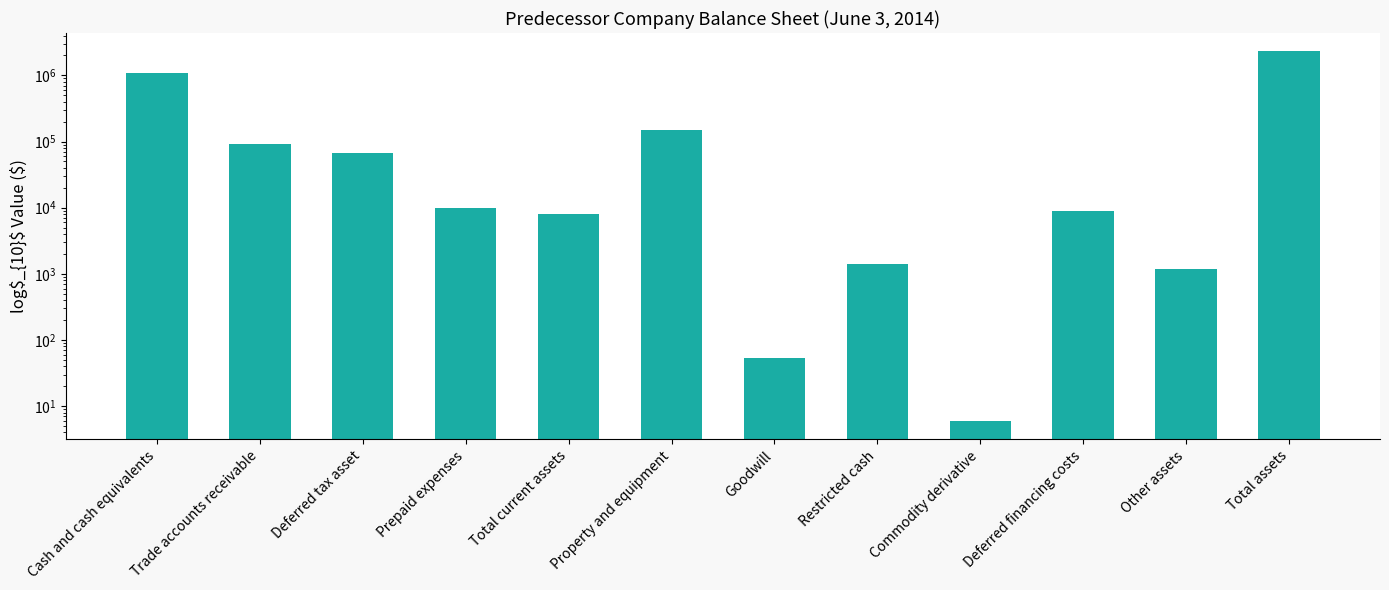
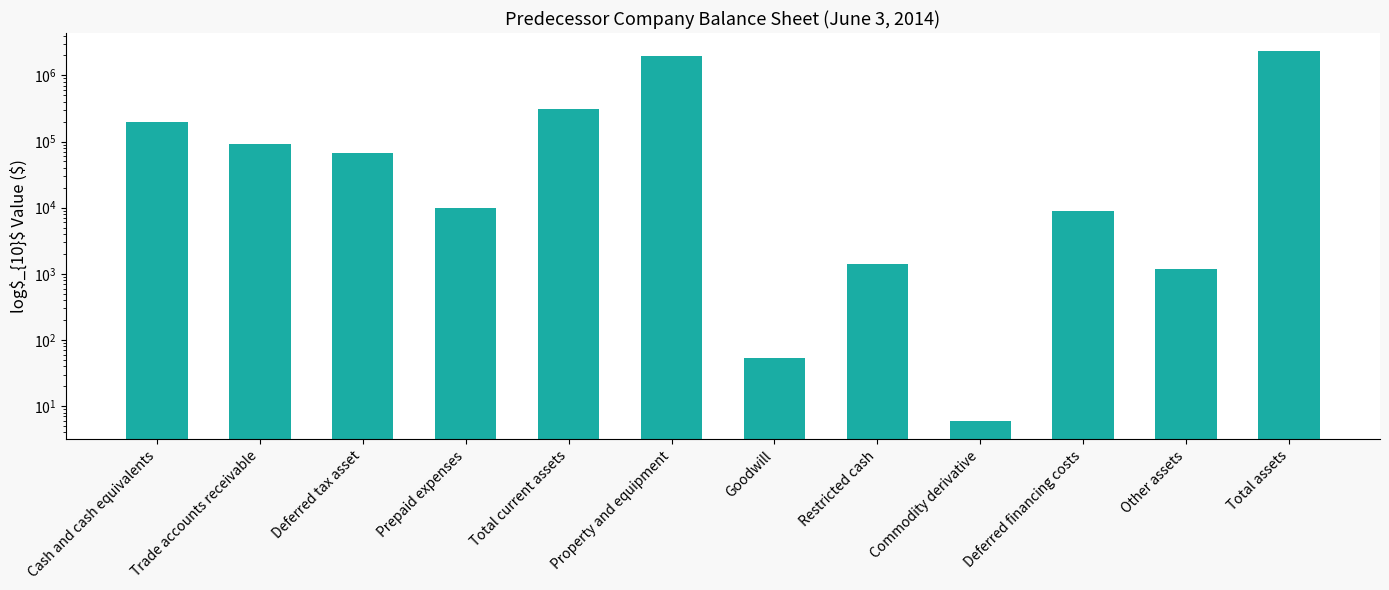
Cash and cash equivalents: 1100000 -> 200000
Total current assets: 8000 -> 300000
Property and equipment: 150000 -> 2000000
